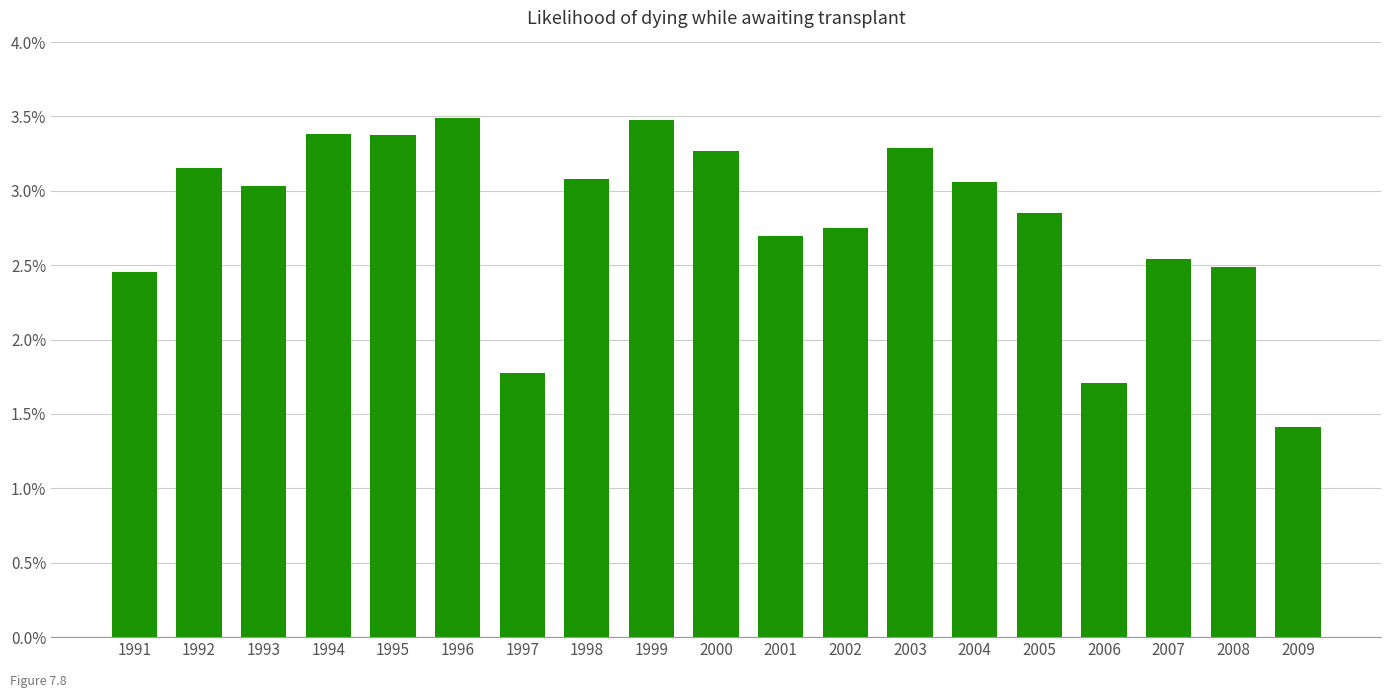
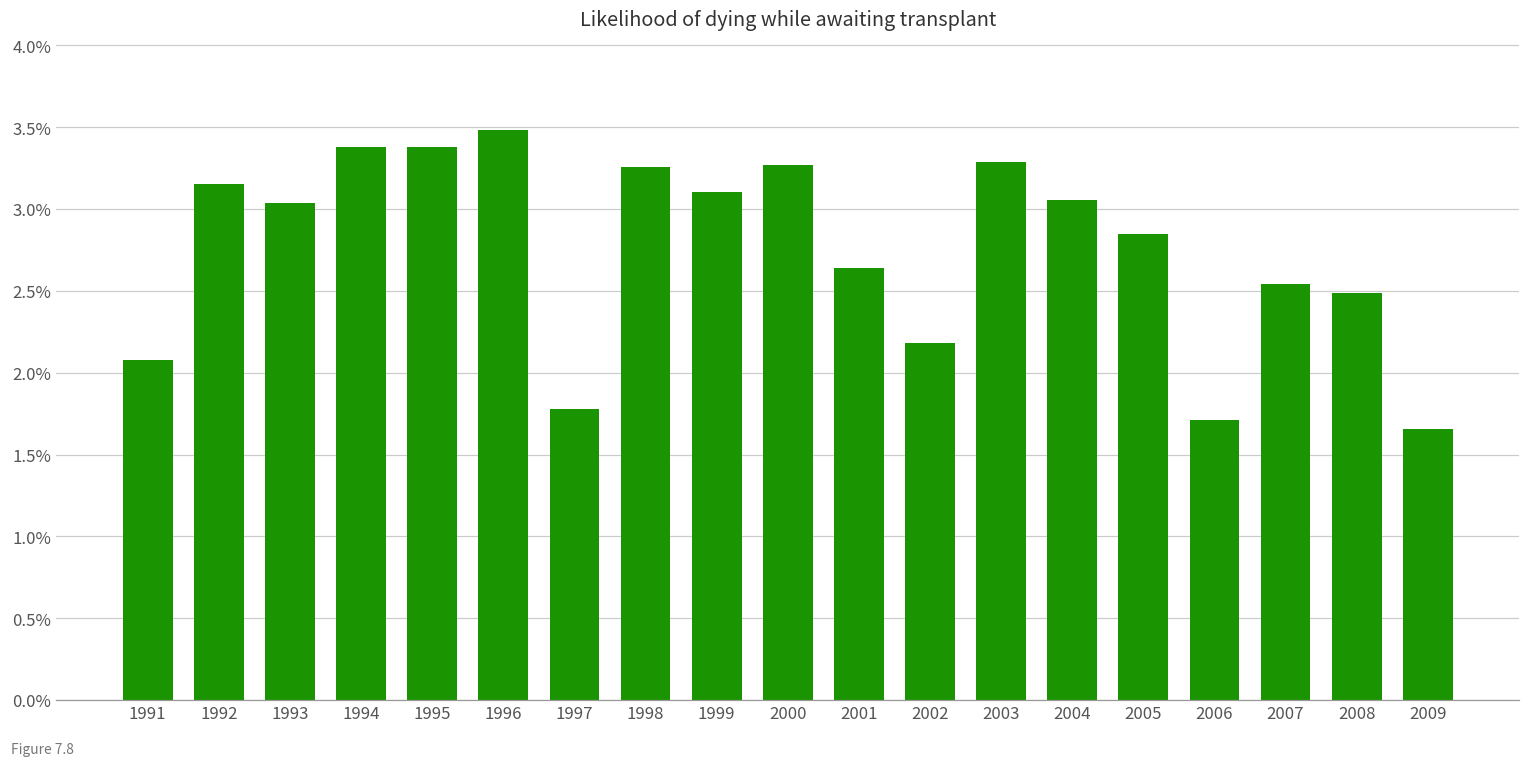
1991: 2.46% -> 2.08%
1998: 3.08% -> 3.26%
1999: 3.47% -> 3.10%
2001: 2.69% -> 2.64%
2002: 2.75% -> 2.18%
2009: 1.42% -> 1.66%
